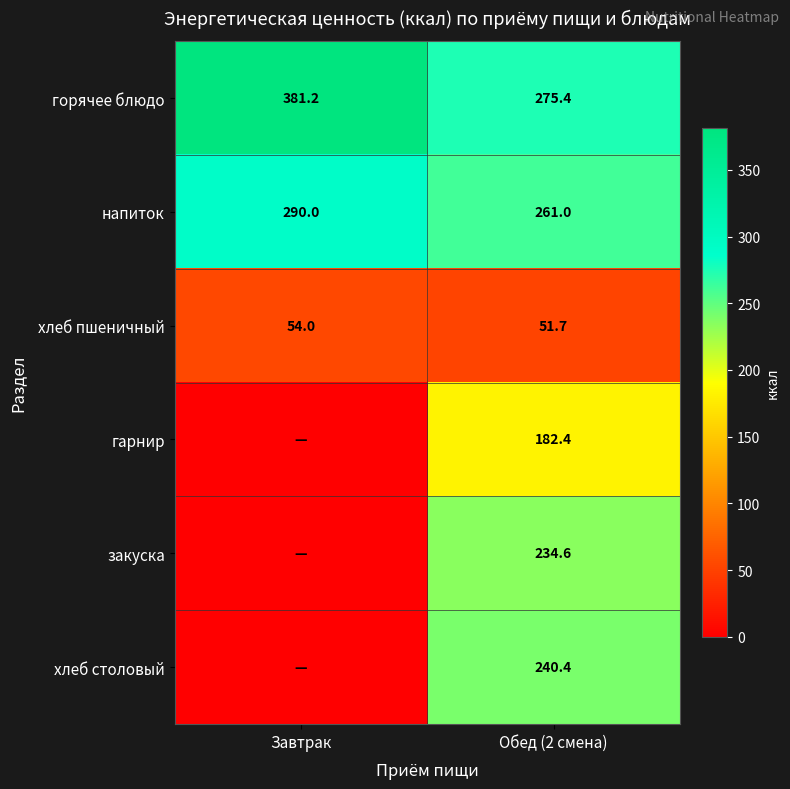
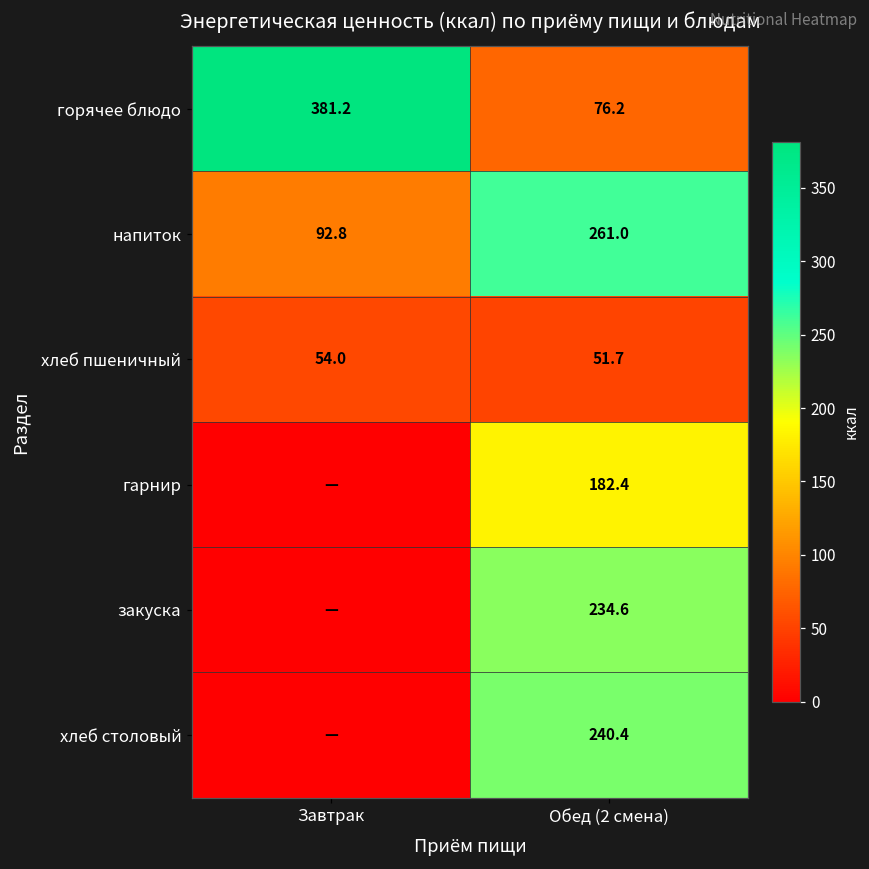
горячее блюдо, Обед (2 смена): 275.4 -> 76.2
напиток, Завтрак: 290.0 -> 92.8
